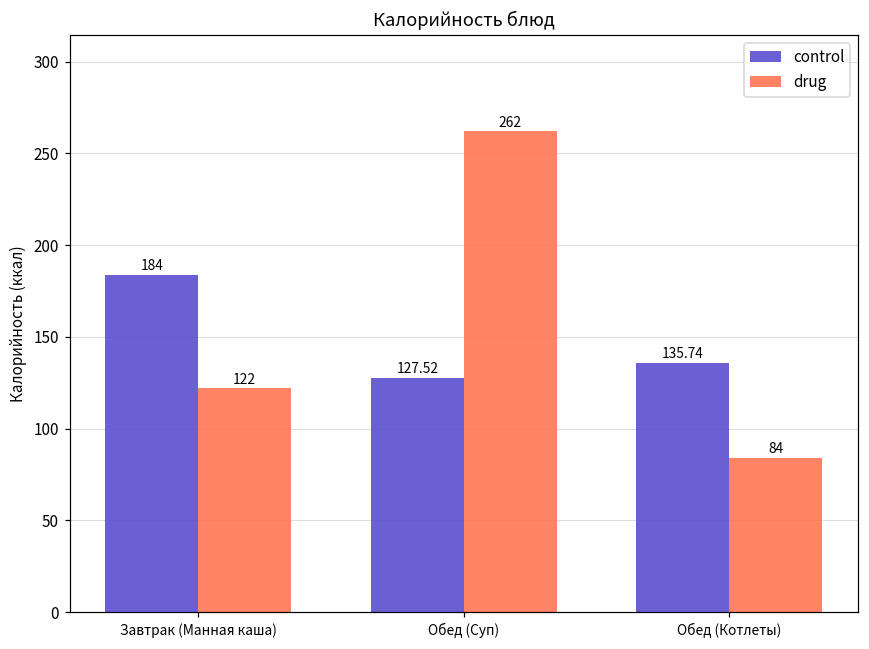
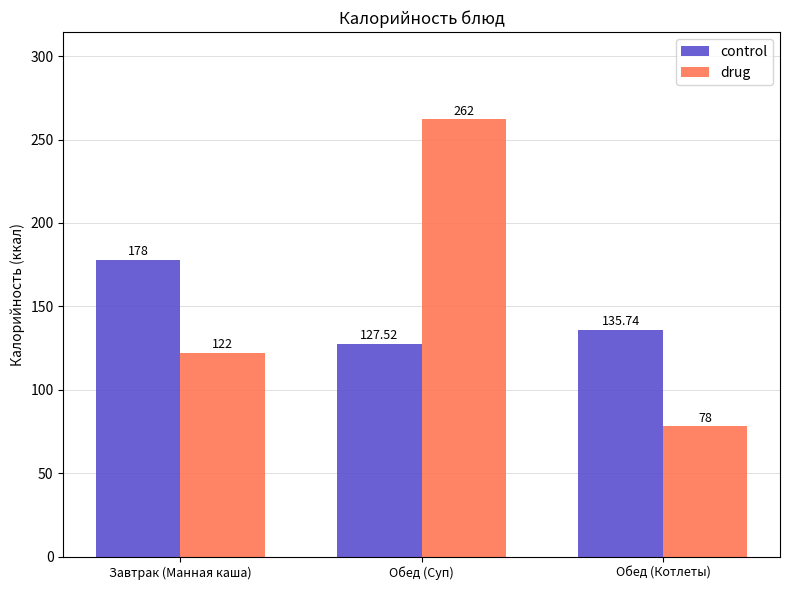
control, Завтрак (Манная каша): 184 -> 178
drug, Обед (Котлеты): 84 -> 78
